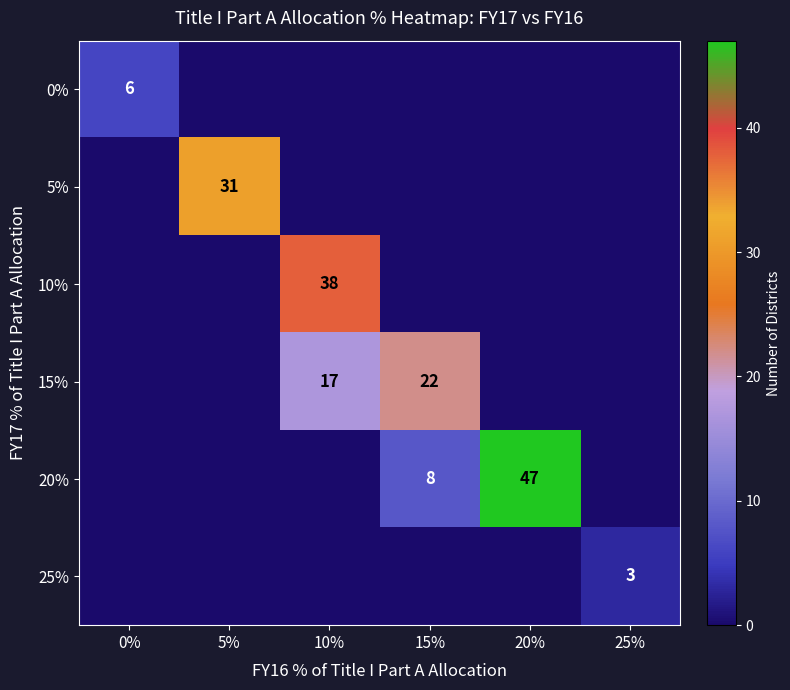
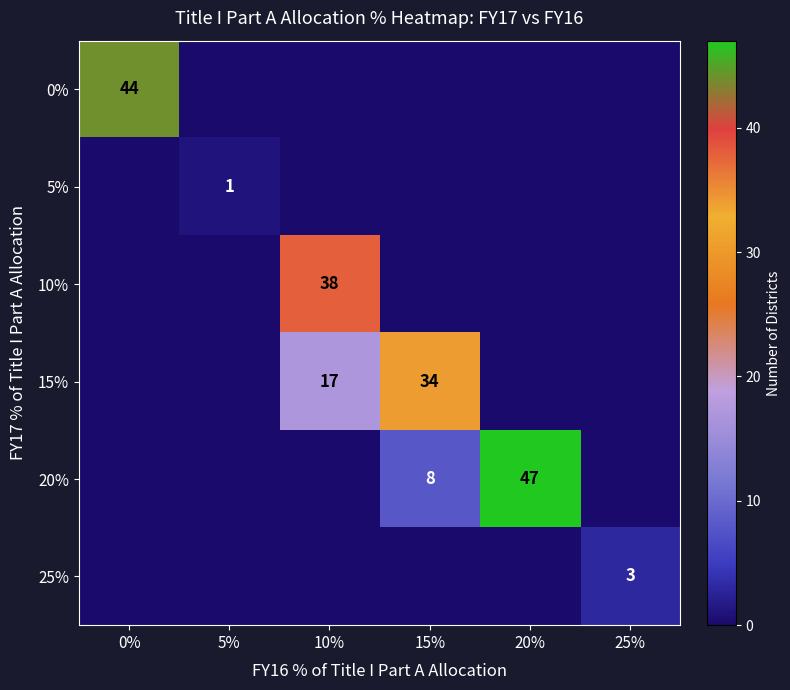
0%, 0%: 6 -> 44
5%, 5%: 31 -> 1
15%, 15%: 22 -> 34
